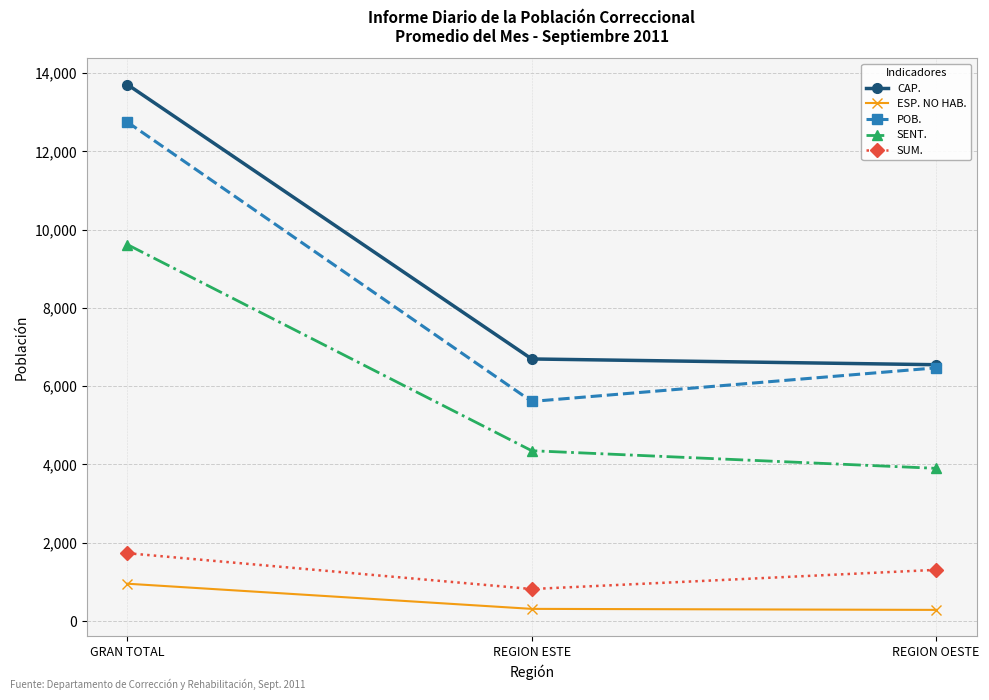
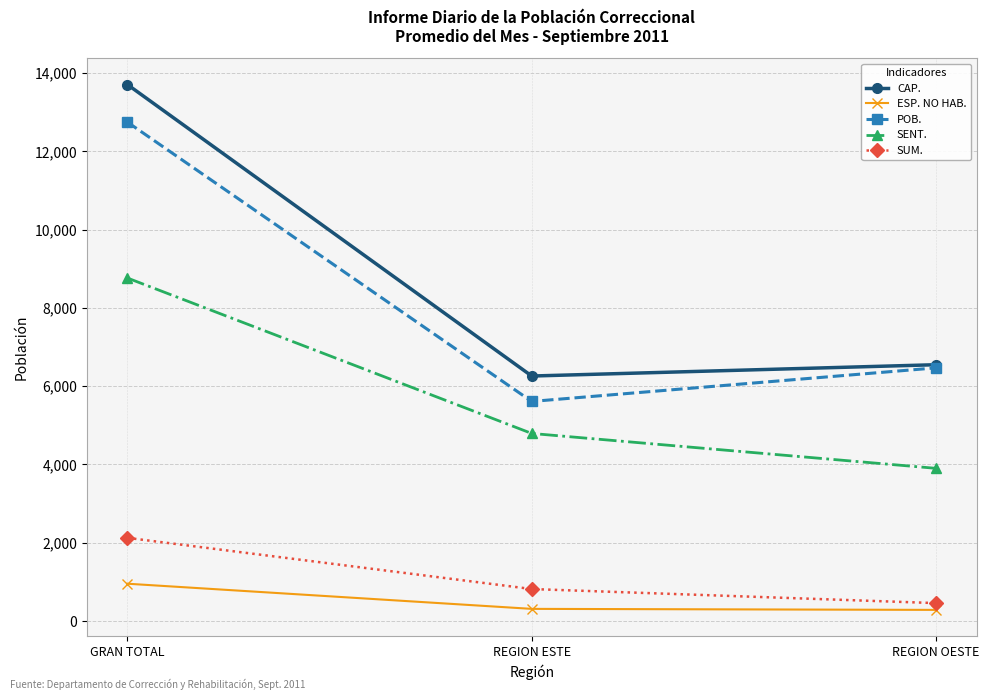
SENT., GRAN TOTAL: 9,600 -> 8,800
SUM., GRAN TOTAL: 1,700 -> 2,100
CAP., REGION ESTE: 6,700 -> 6,300
SENT., REGION ESTE: 4,400 -> 4,800
SUM., REGION OESTE: 1,300 -> 500
